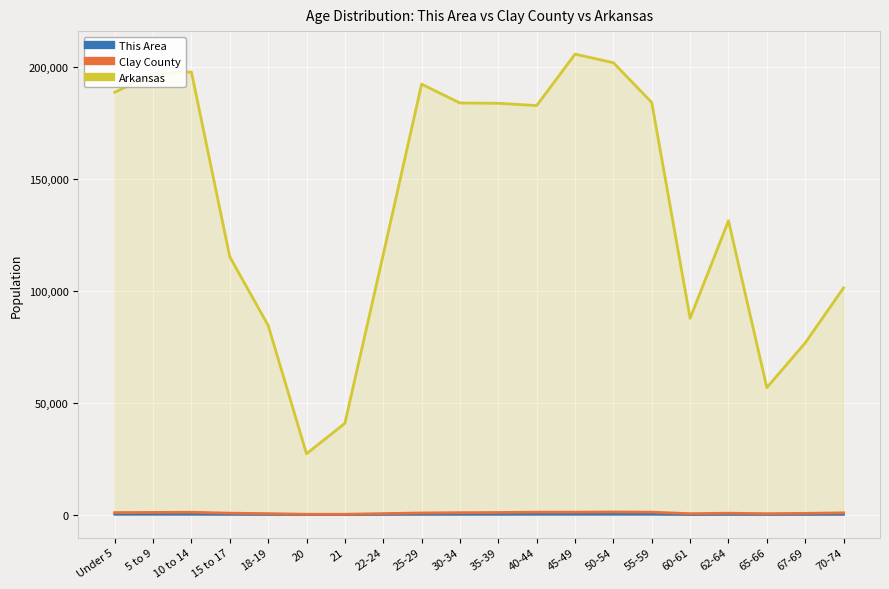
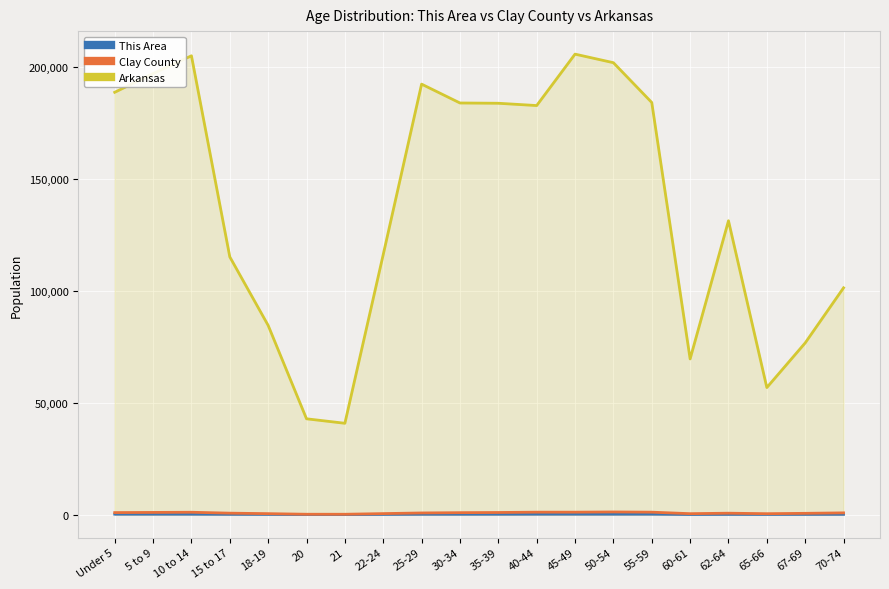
Arkansas, 10 to 14: 198,000 -> 205,000
Arkansas, 20: 27,000 -> 43,000
Arkansas, 60-61: 88,000 -> 69,000
